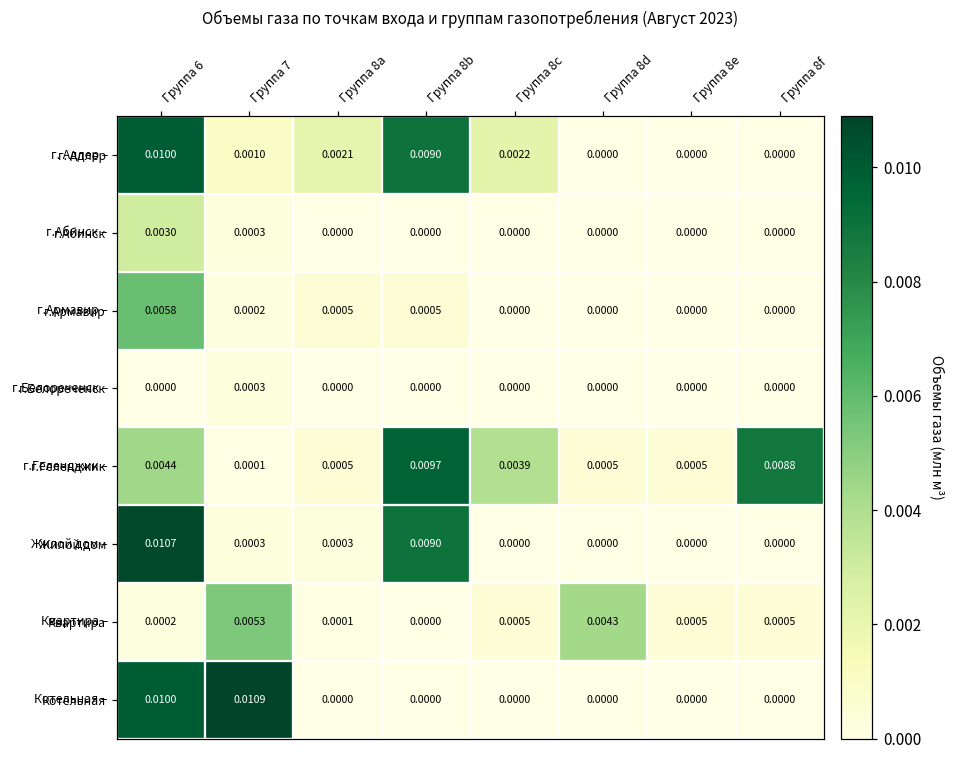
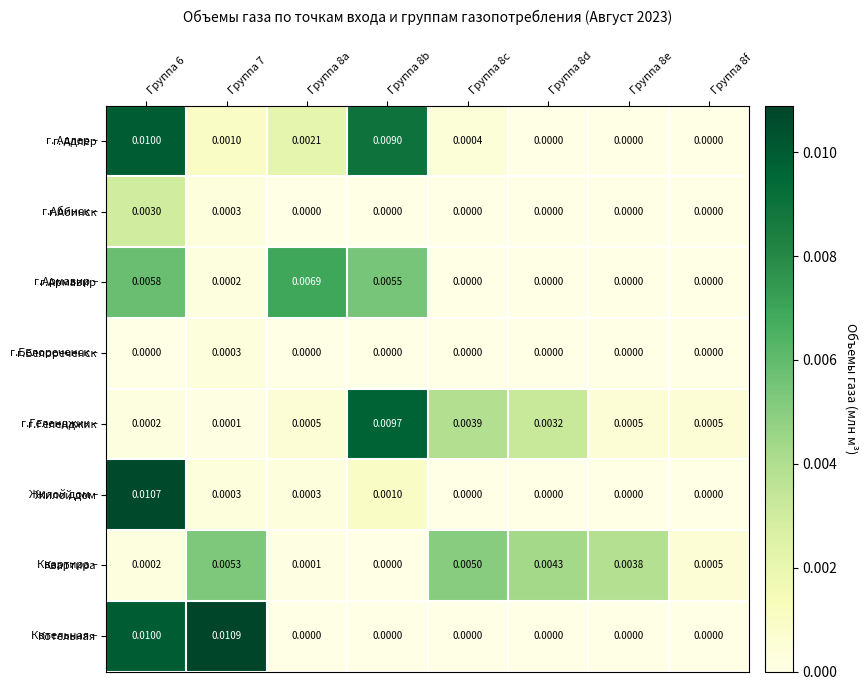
г. Адлер, Группа 8c: 0.0022 -> 0.0004
г.Армавир, Группа 8a: 0.0005 -> 0.0069
г.Армавир, Группа 8b: 0.0005 -> 0.0055
г.Геленджик, Группа 6: 0.0044 -> 0.0002
г.Геленджик, Группа 8d: 0.0005 -> 0.0032
г.Геленджик, Группа 8f: 0.0088 -> 0.0005
Жилой дом, Группа 8b: 0.0090 -> 0.0010
Квартира, Группа 8c: 0.0005 -> 0.0050
Квартира, Группа 8e: 0.0005 -> 0.0038
